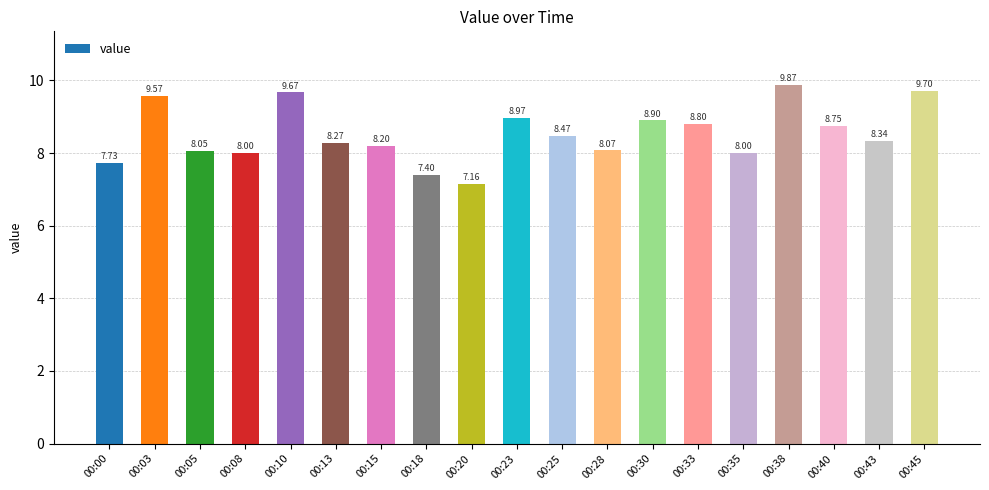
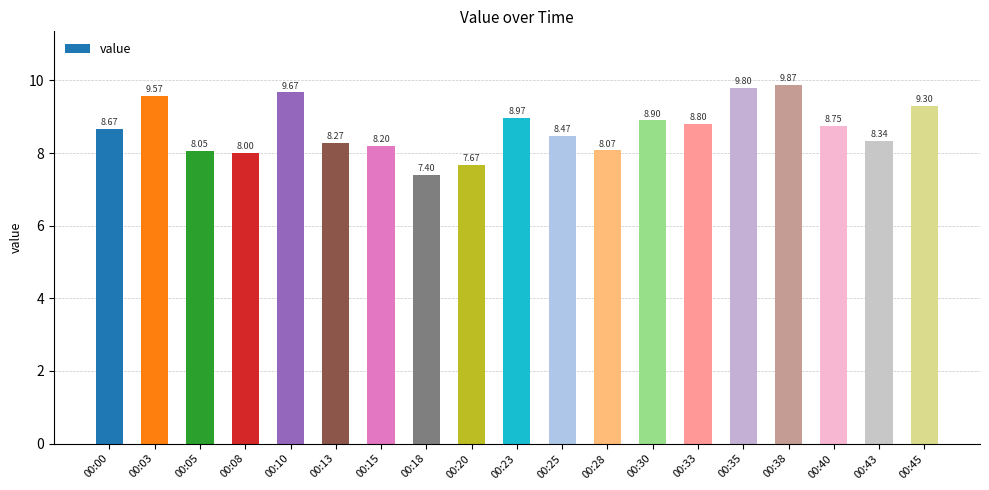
00:00: 7.73 -> 8.67
00:20: 7.16 -> 7.67
00:35: 8.00 -> 9.80
00:45: 9.70 -> 9.30
